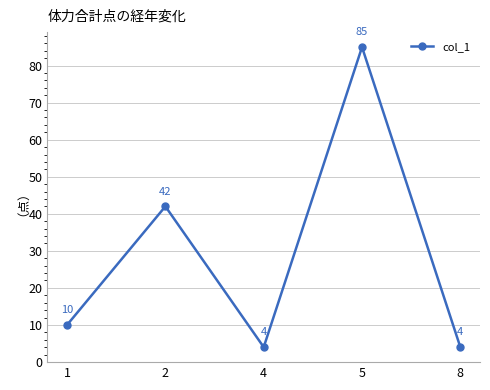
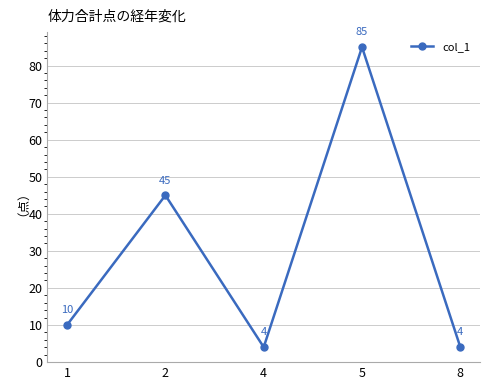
2: 42 -> 45
